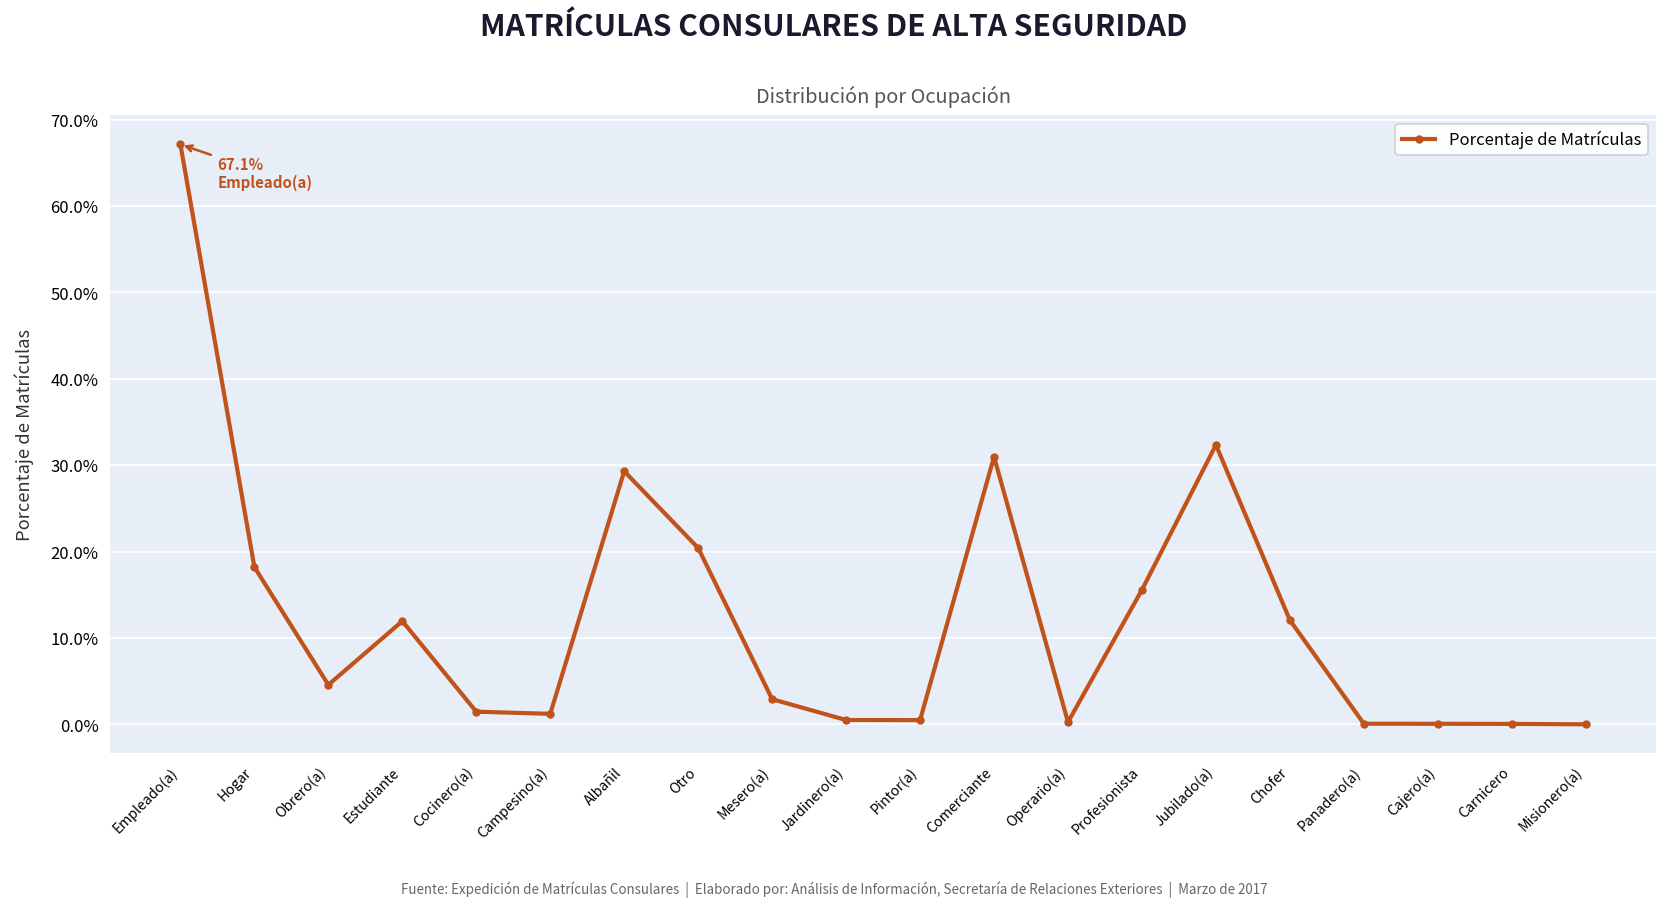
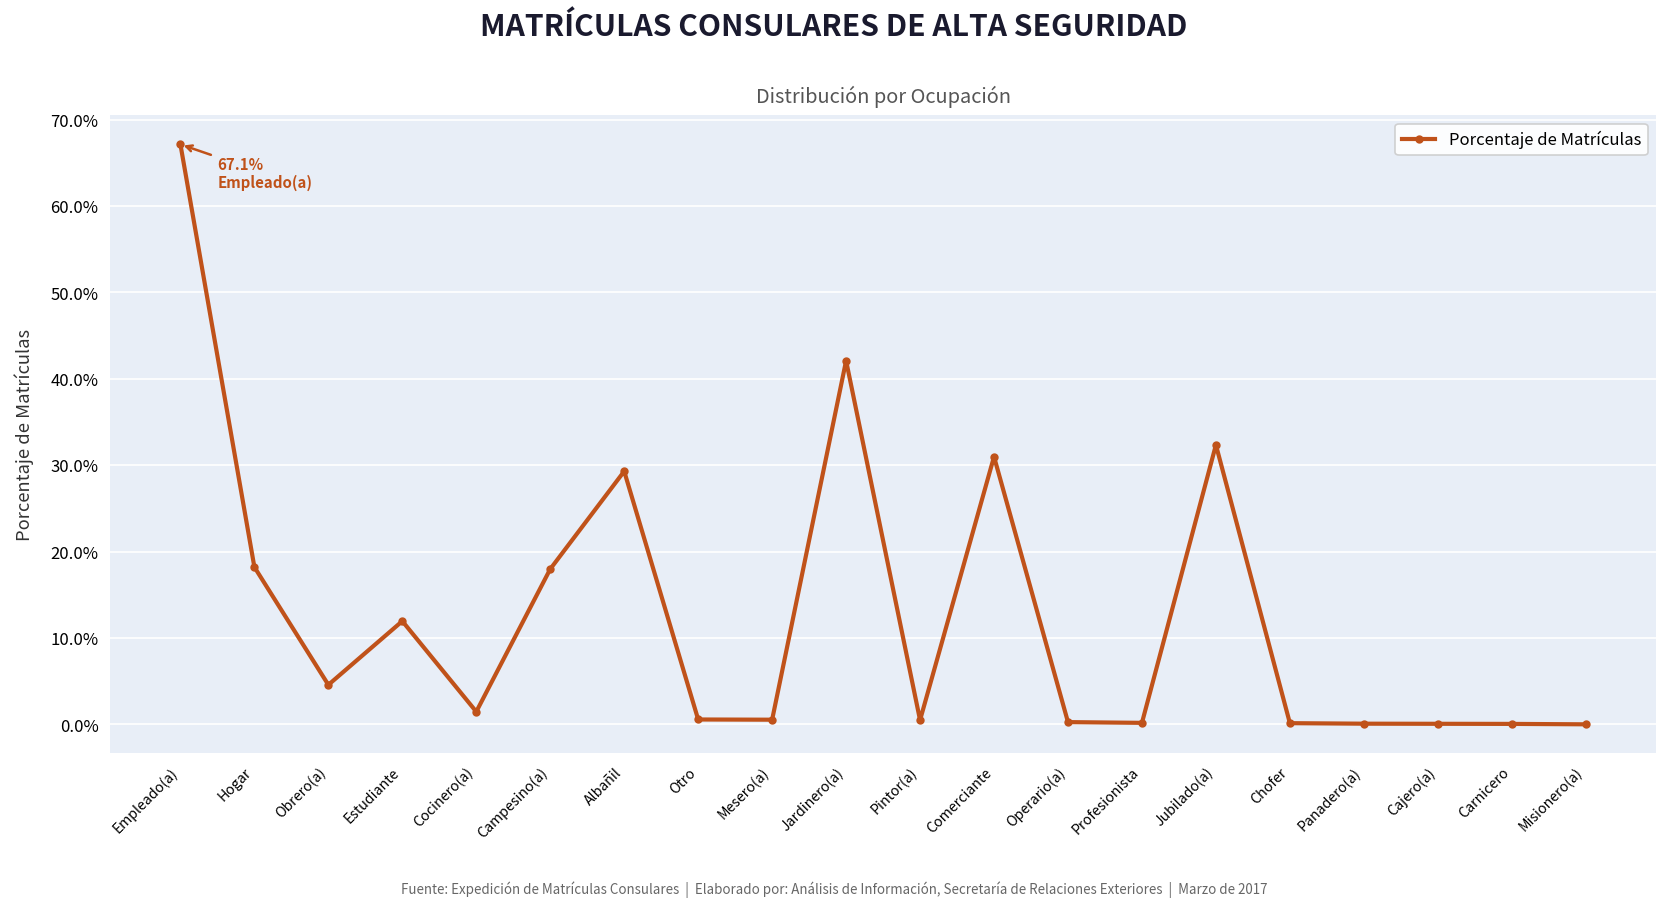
Campesino(a): 1% -> 18%
Otro: 20% -> 1%
Mesero(a): 3% -> 1%
Jardinero(a): 1% -> 42%
Profesionista: 16% -> 0%
Chofer: 12% -> 0%
